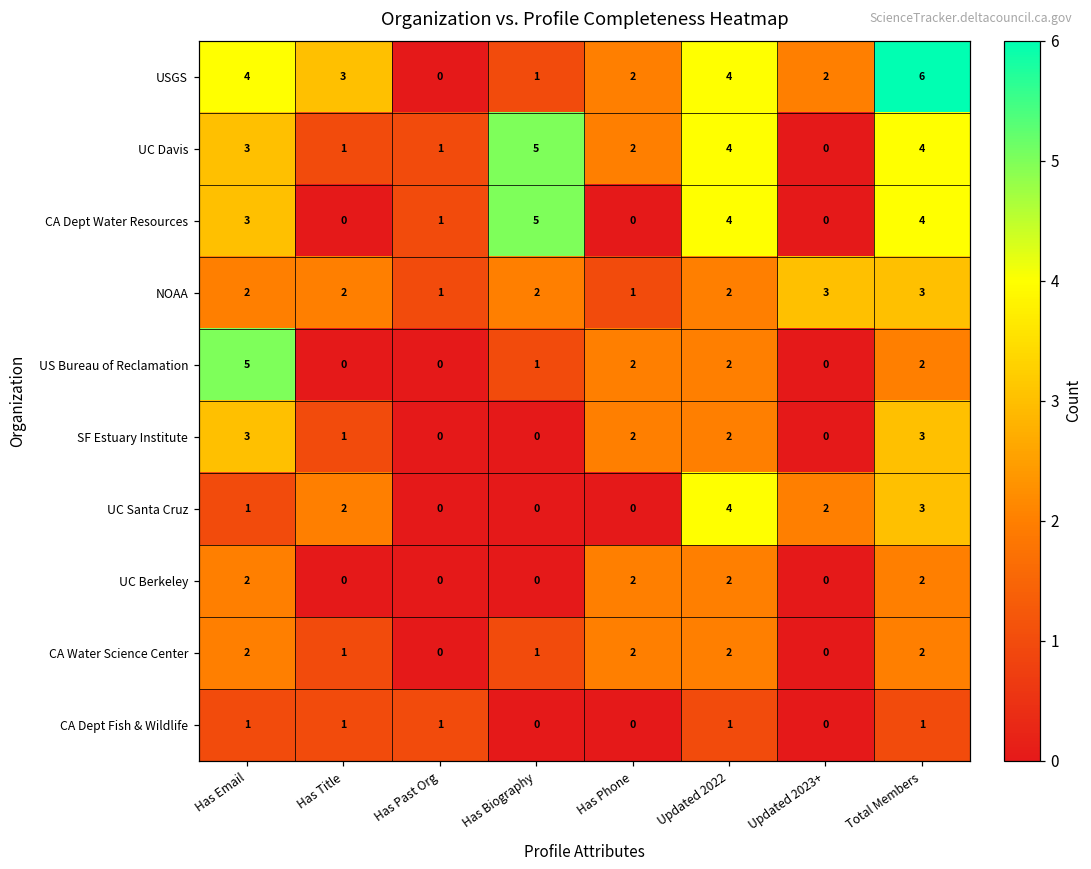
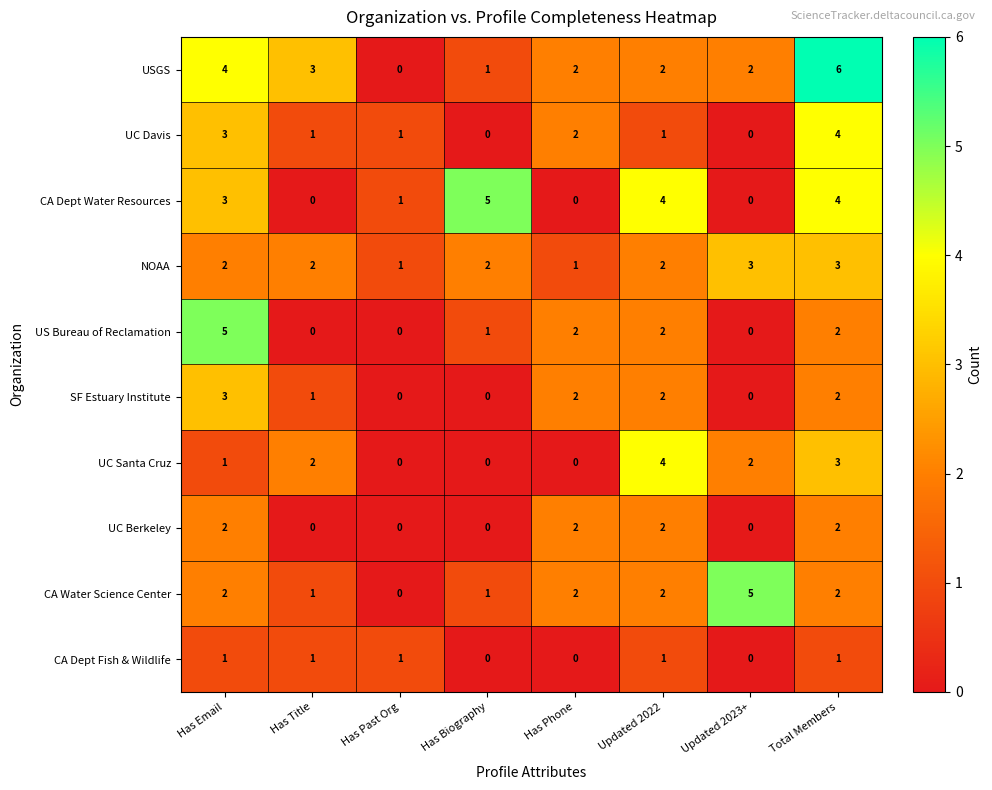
USGS, Updated 2022: 4 -> 2
UC Davis, Has Biography: 5 -> 0
UC Davis, Updated 2022: 4 -> 1
SF Estuary Institute, Total Members: 3 -> 2
CA Water Science Center, Updated 2023+: 0 -> 5
